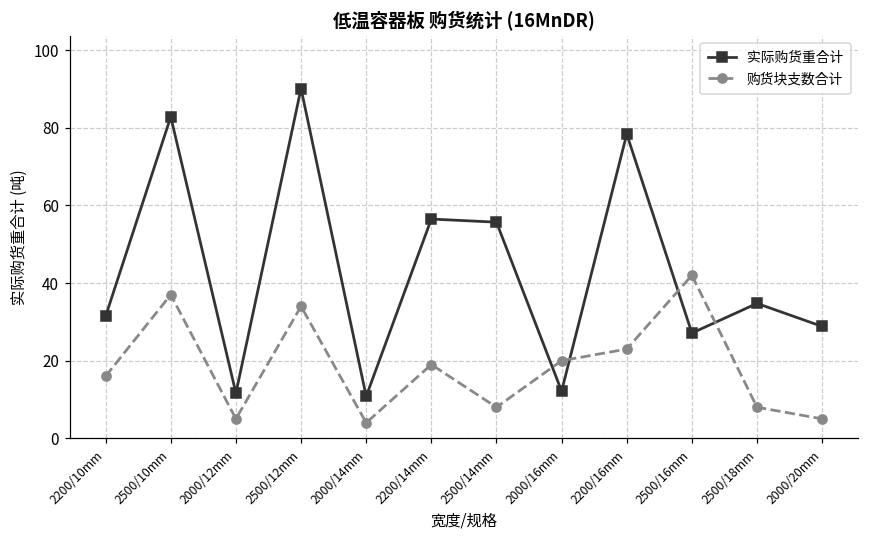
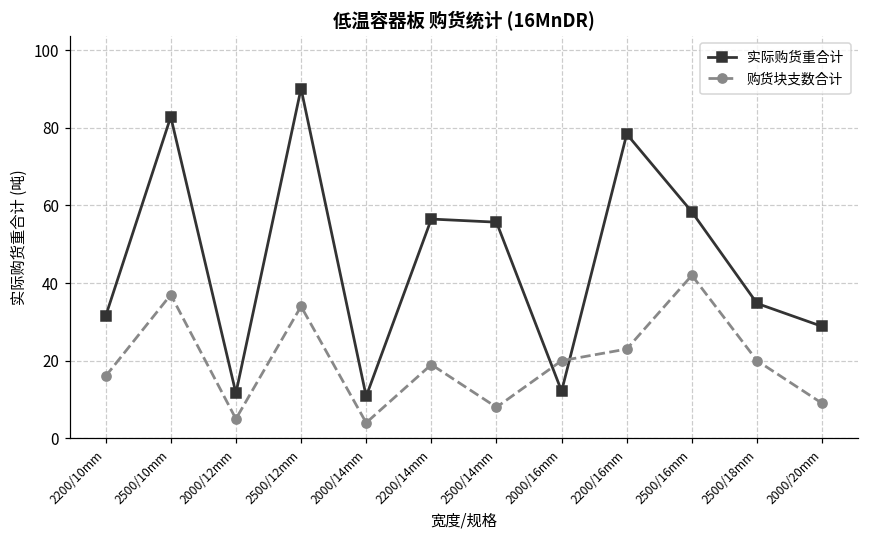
实际购货重合计, 2500/16mm: 27 -> 58
购货块支数合计, 2500/18mm: 8 -> 20
购货块支数合计, 2000/20mm: 5 -> 9
